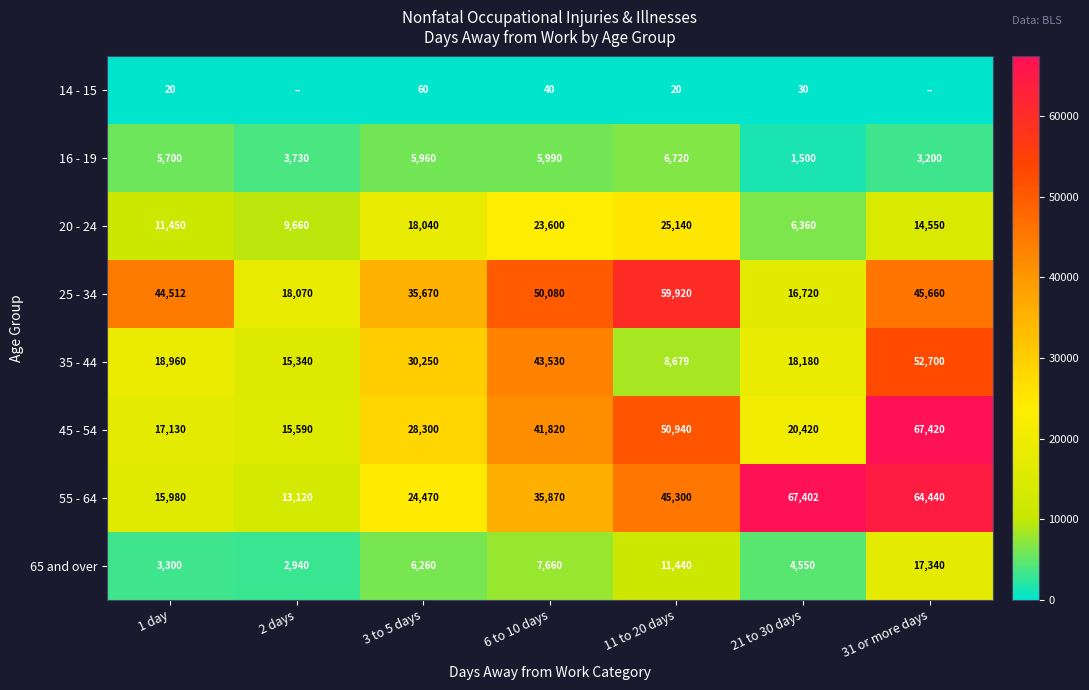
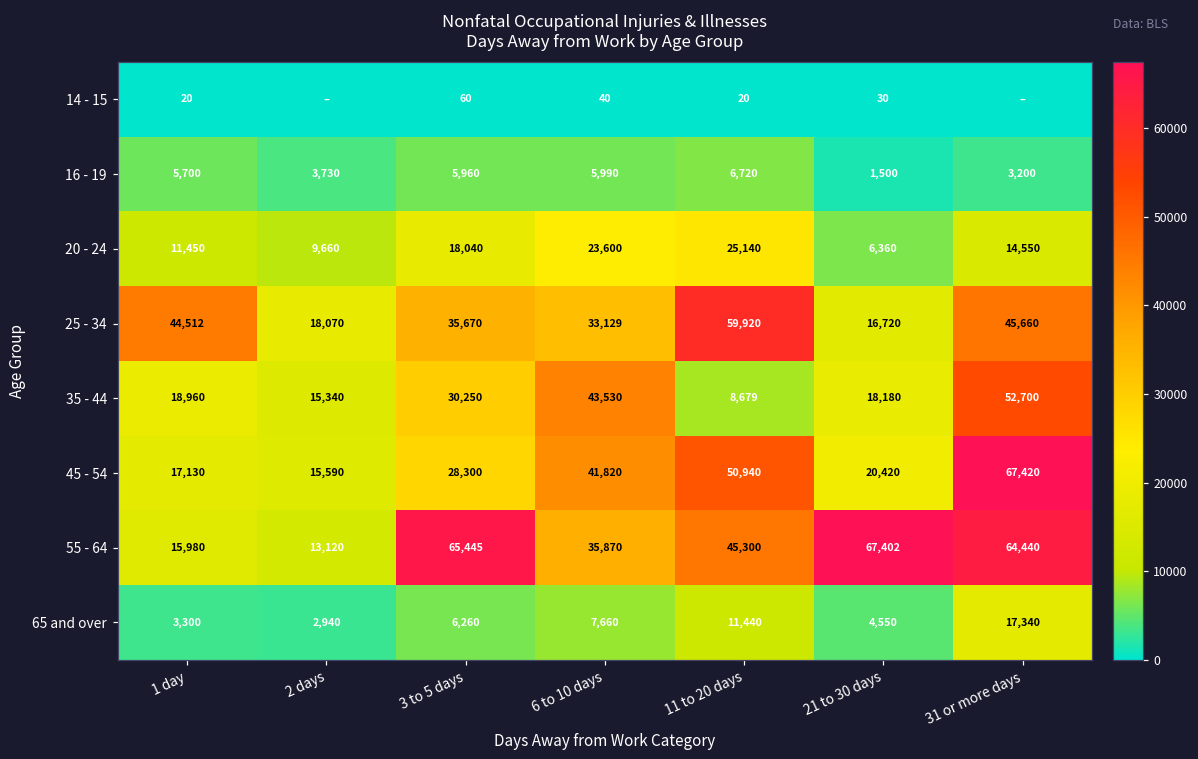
25 - 34, 6 to 10 days: 50,080 -> 33,129
55 - 64, 3 to 5 days: 24,470 -> 65,445
